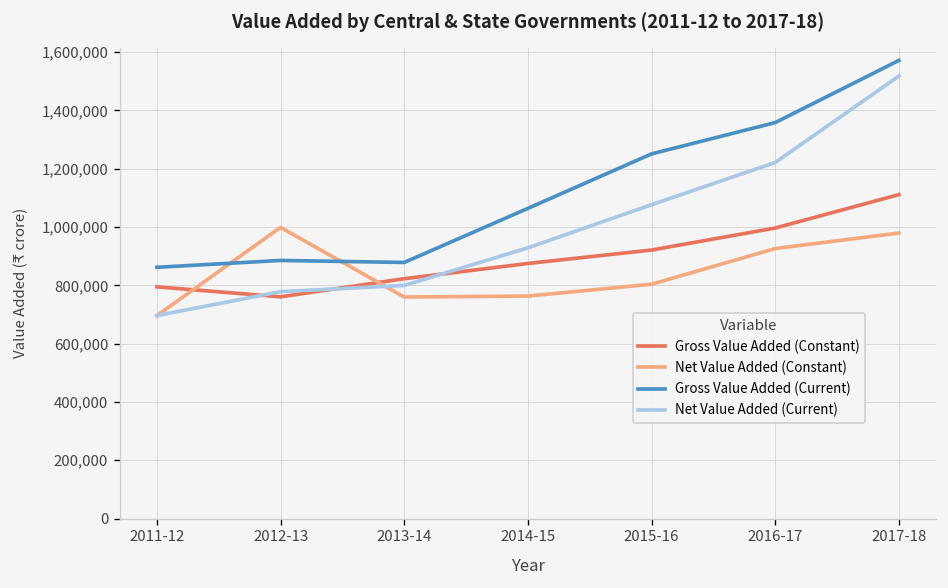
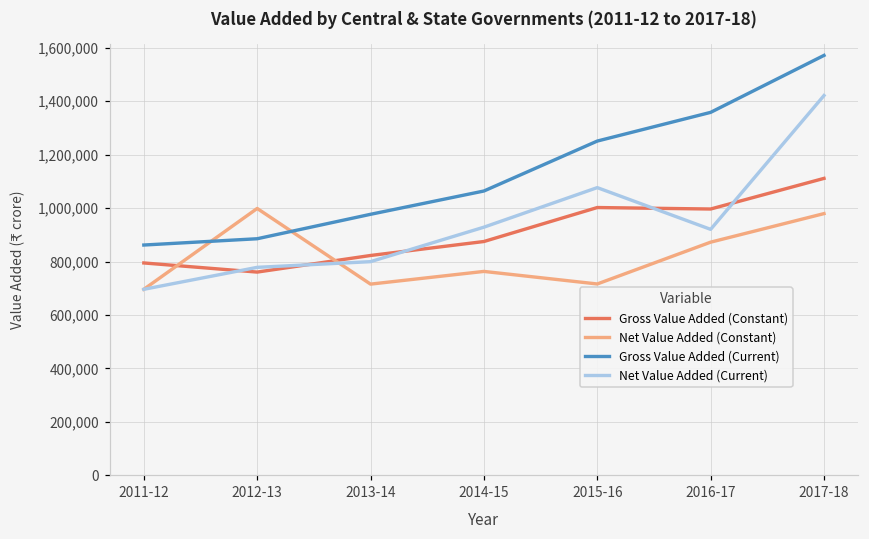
Net Value Added (Constant), 2013-14: 760,000 -> 720,000
Gross Value Added (Current), 2013-14: 880,000 -> 980,000
Gross Value Added (Constant), 2015-16: 920,000 -> 1,000,000
Net Value Added (Constant), 2015-16: 800,000 -> 720,000
Net Value Added (Constant), 2016-17: 930,000 -> 870,000
Net Value Added (Current), 2016-17: 1,220,000 -> 920,000
Net Value Added (Current), 2017-18: 1,520,000 -> 1,420,000
